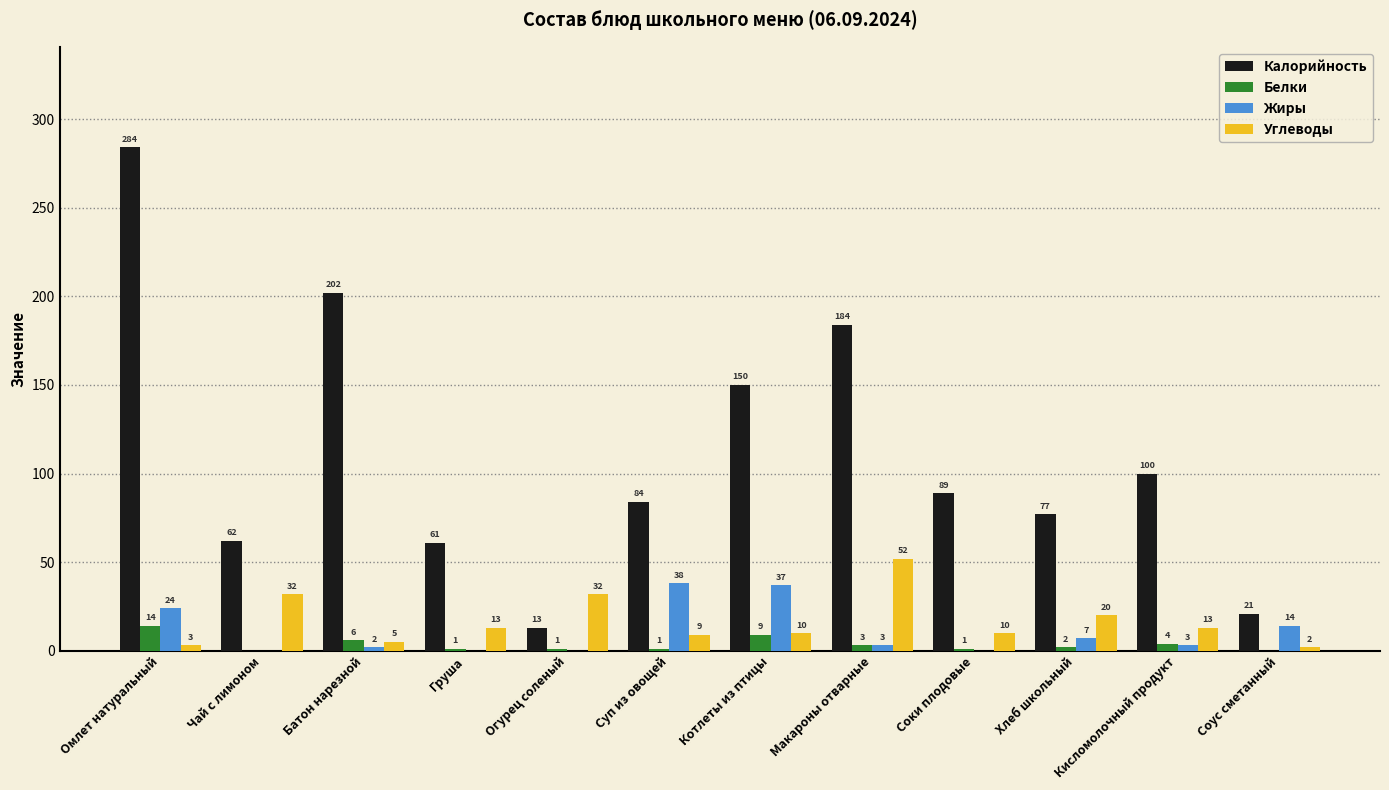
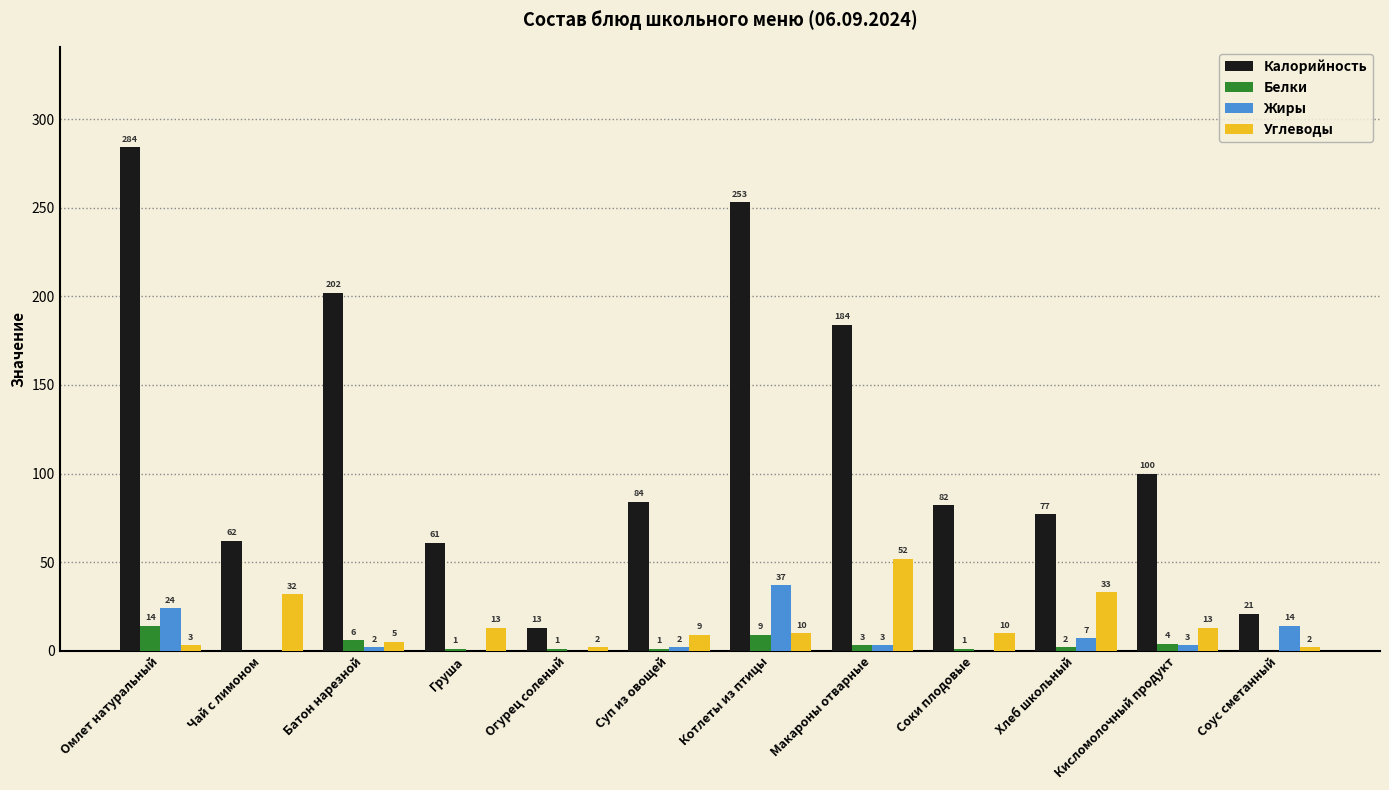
Углеводы, Огурец соленый: 32 -> 2
Жиры, Суп из овощей: 38 -> 2
Калорийность, Котлеты из птицы: 150 -> 253
Калорийность, Соки плодовые: 89 -> 82
Углеводы, Хлеб школьный: 20 -> 33
